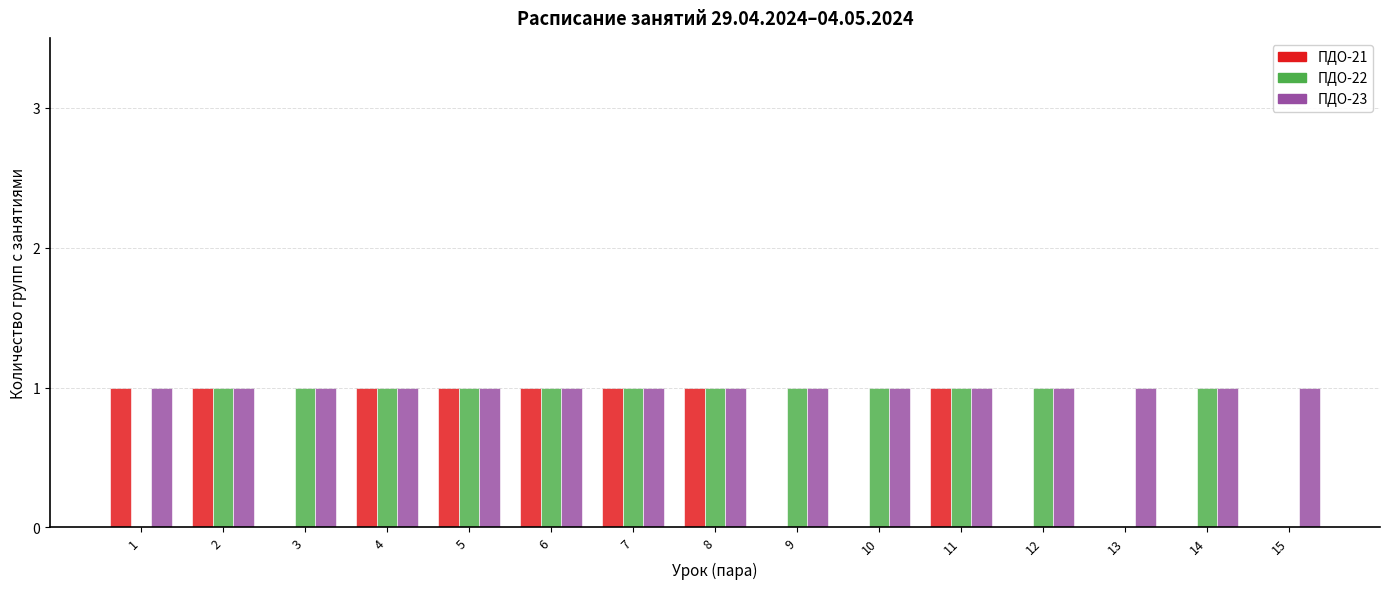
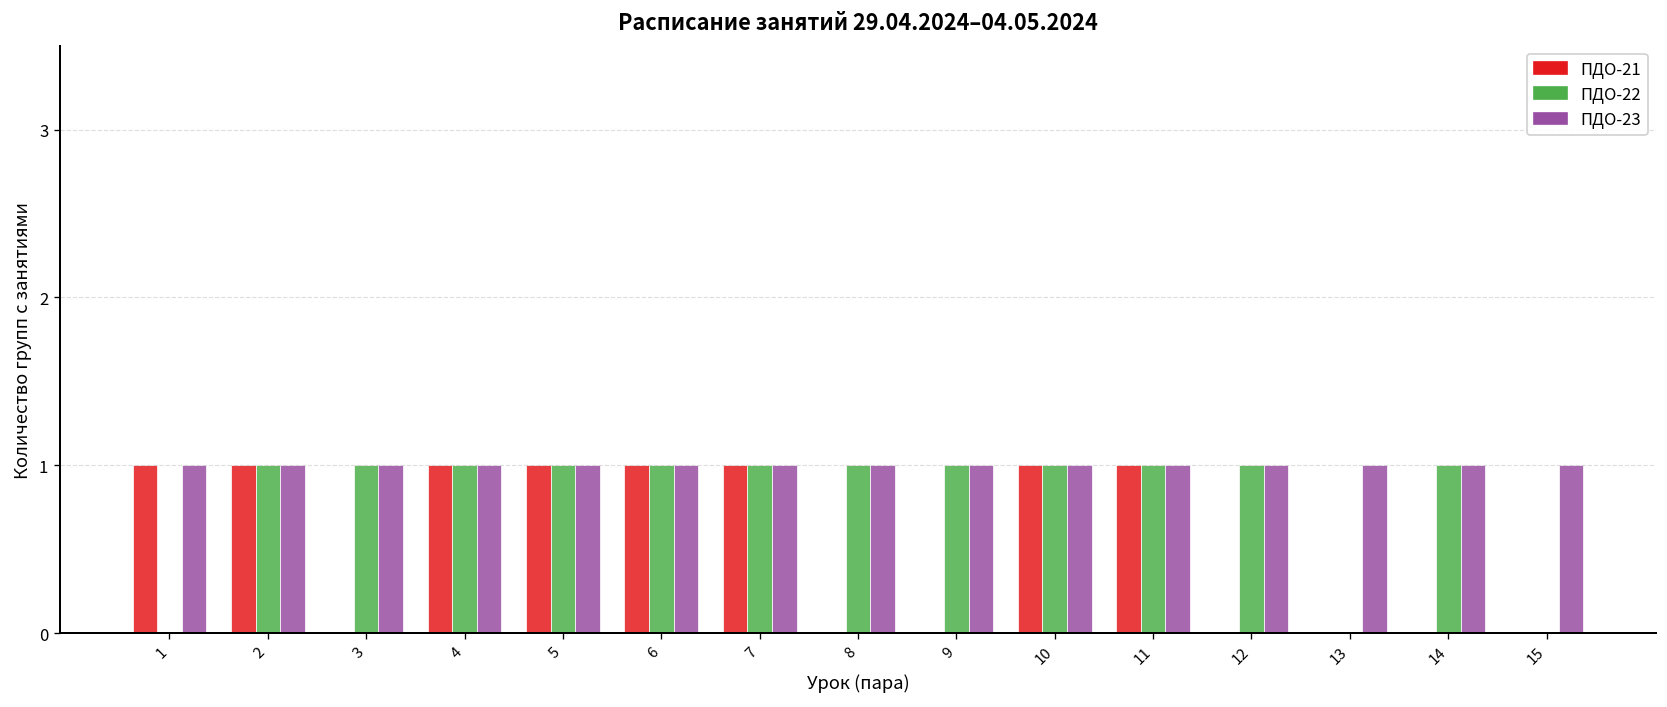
ПДО-21, 8: 1 -> 0
ПДО-21, 10: 0 -> 1
